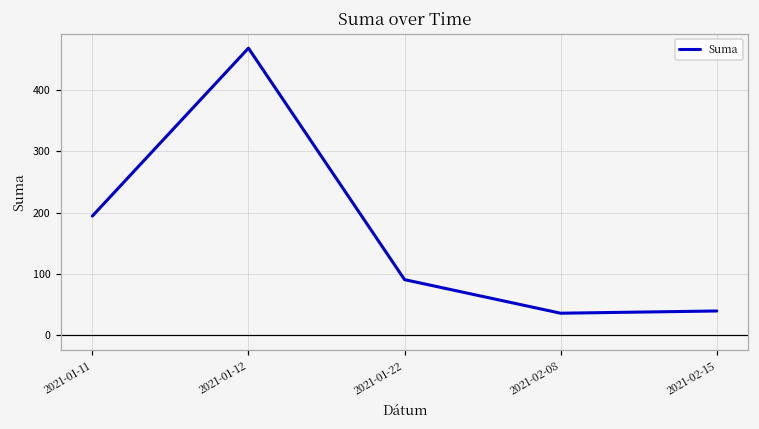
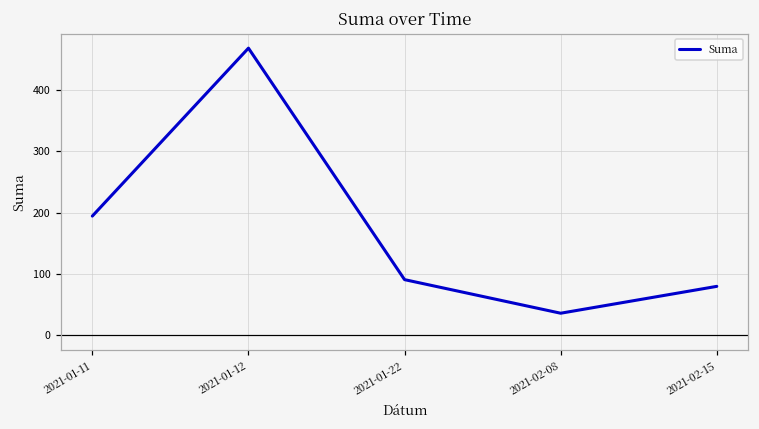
2021-02-15: 40 -> 80
